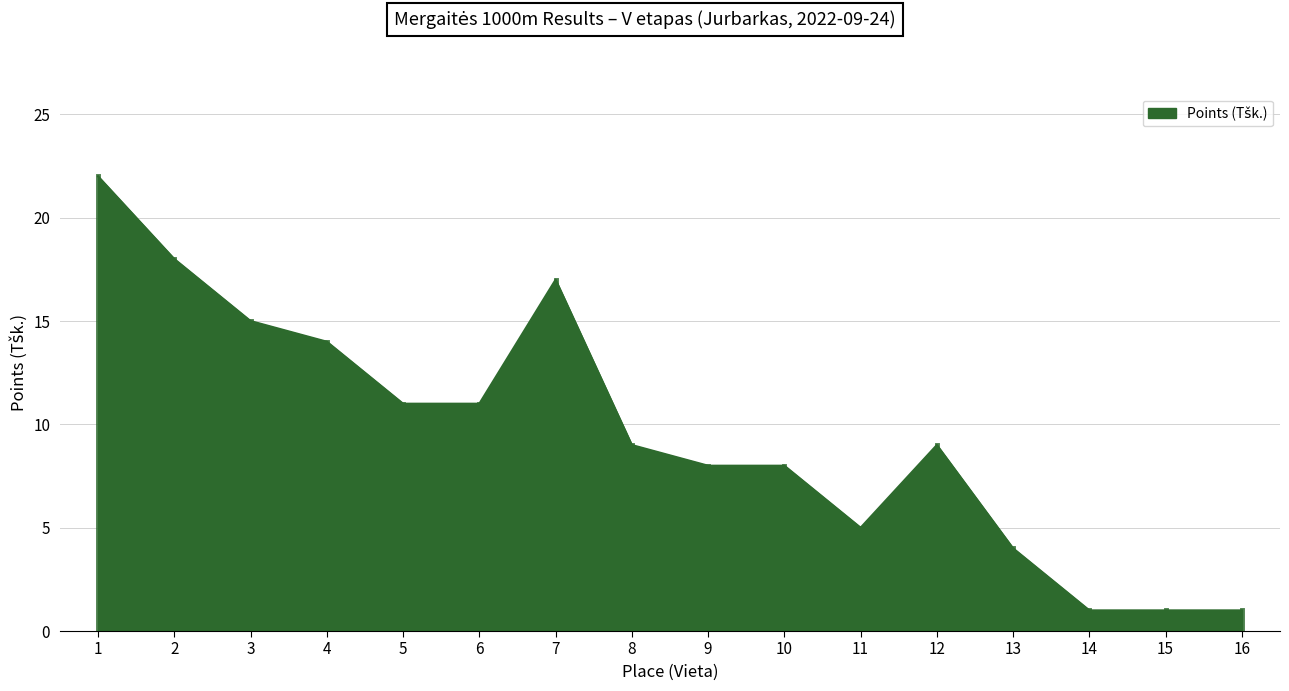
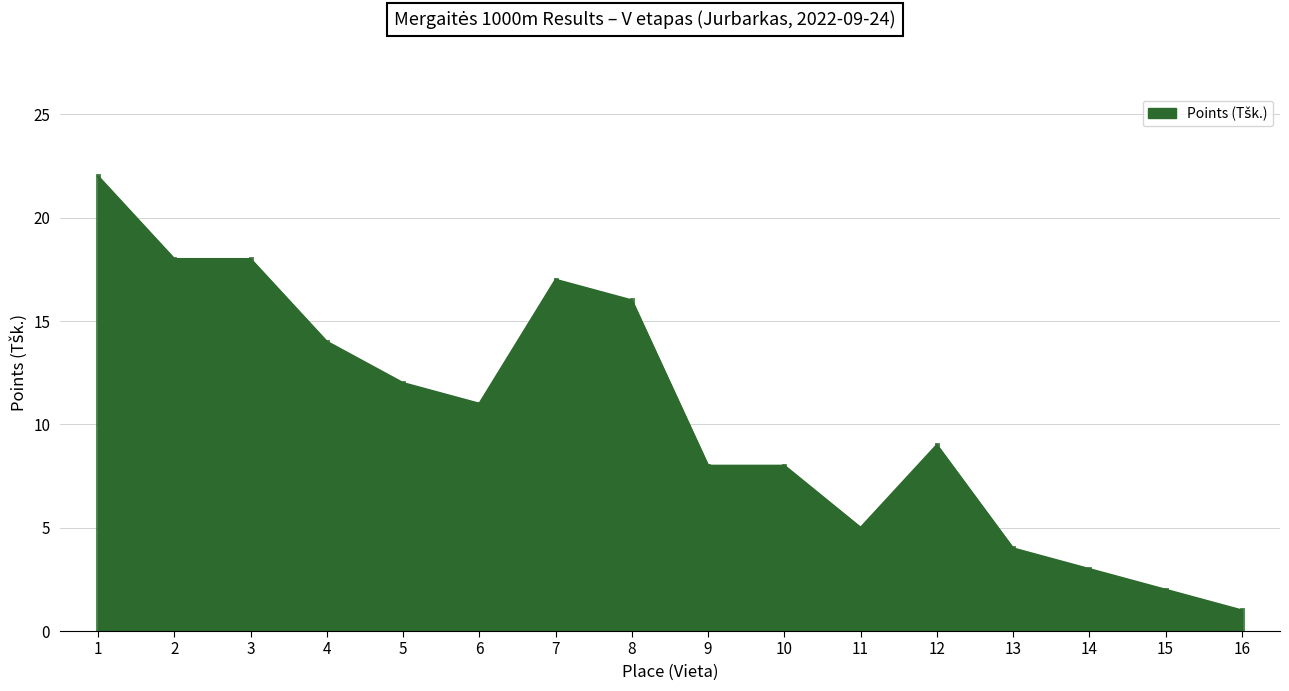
3: 15 -> 18
5: 11 -> 12
8: 9 -> 16
14: 1 -> 3
15: 1 -> 2
